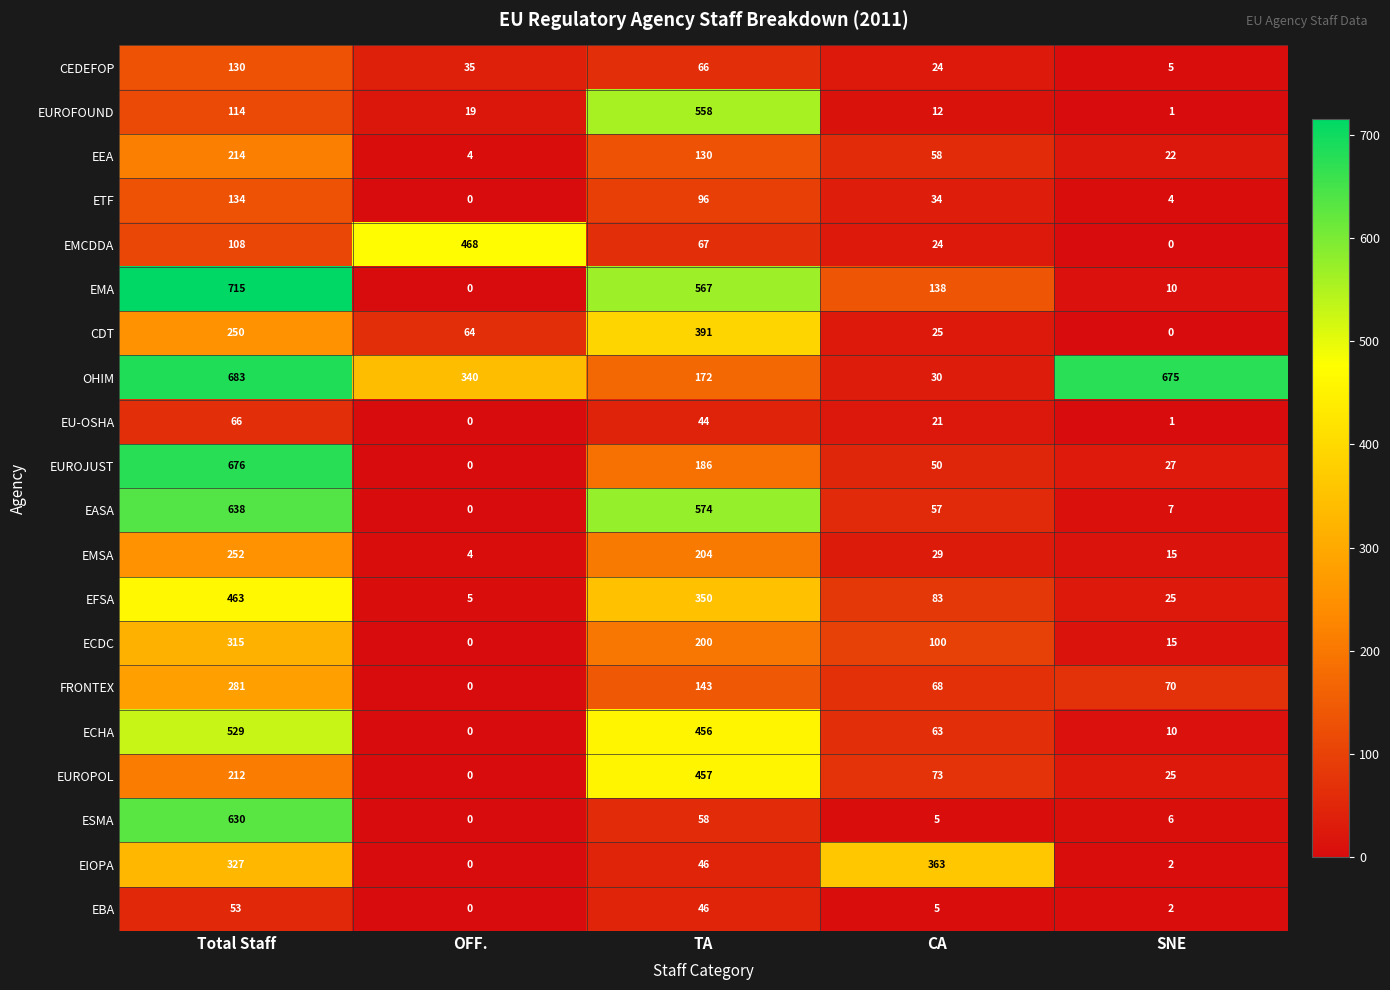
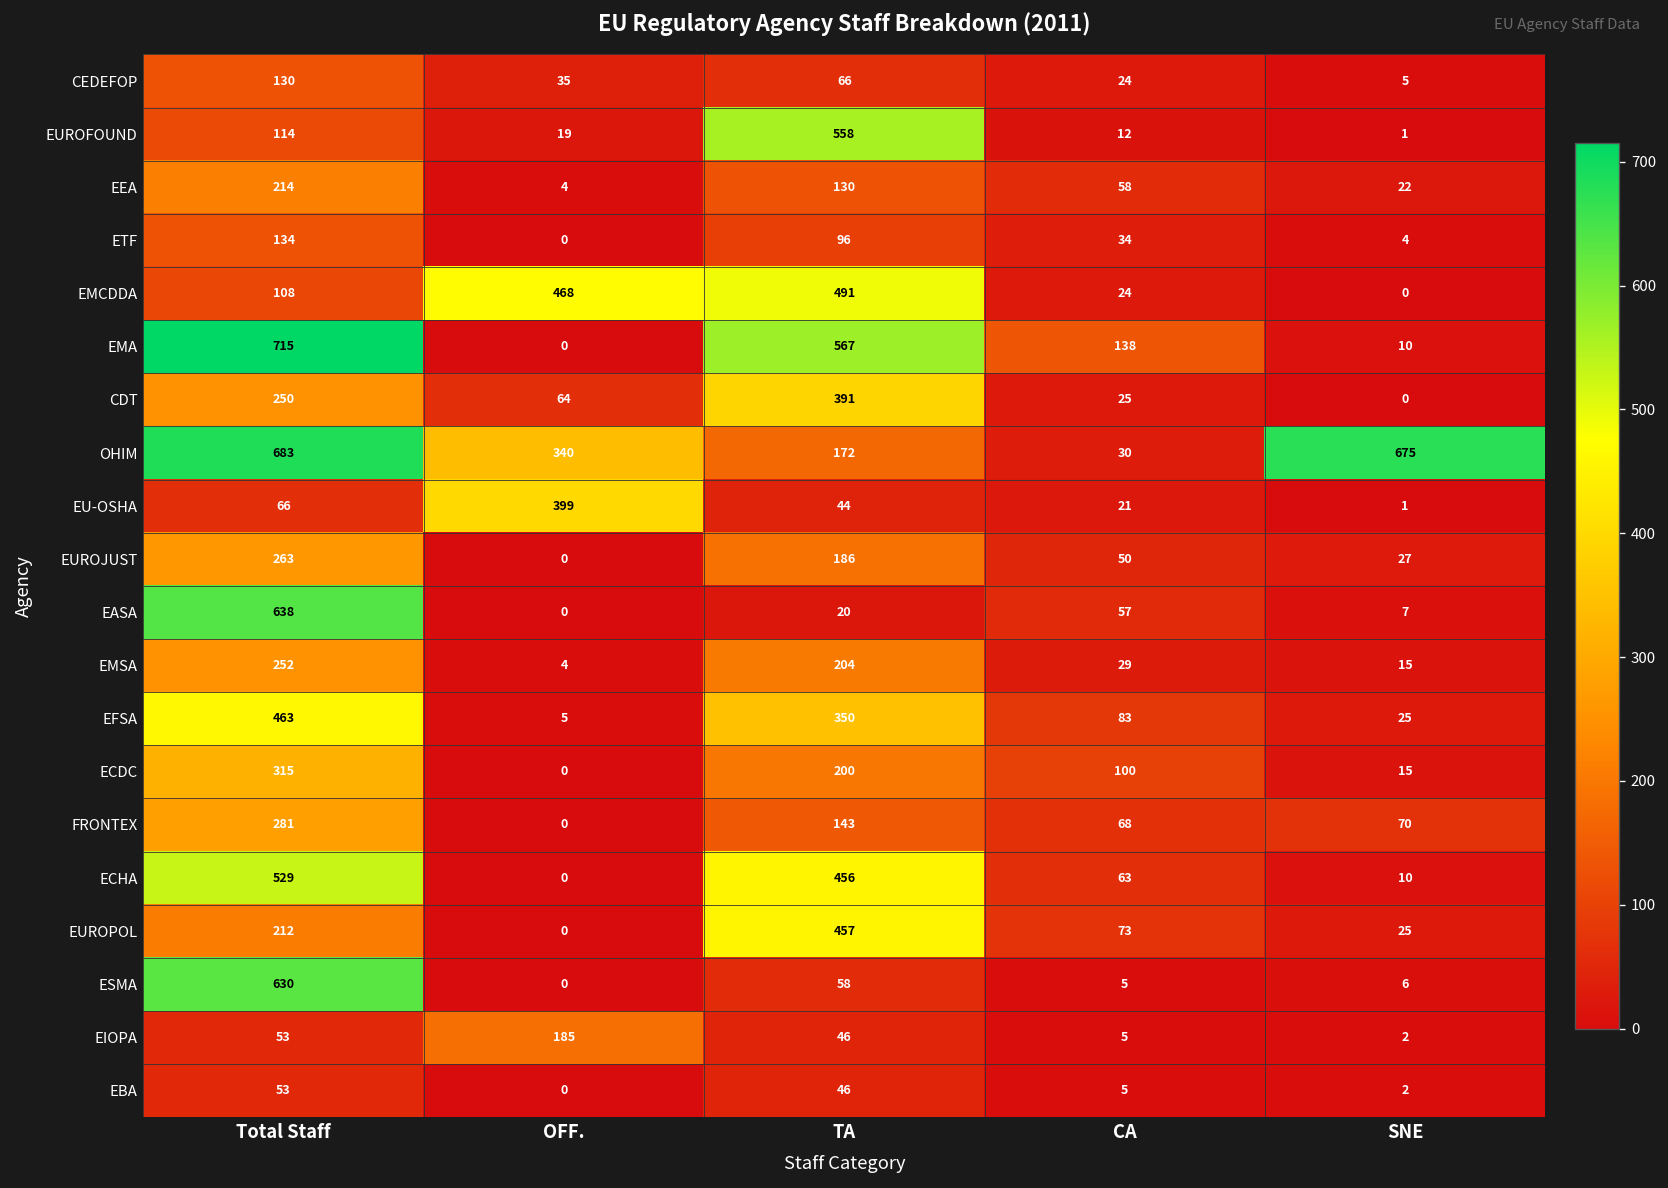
EMCDDA, TA: 67 -> 491
EU-OSHA, OFF.: 0 -> 399
EUROJUST, Total Staff: 676 -> 263
EASA, TA: 574 -> 20
EIOPA, Total Staff: 327 -> 53
EIOPA, OFF.: 0 -> 185
EIOPA, CA: 363 -> 5
